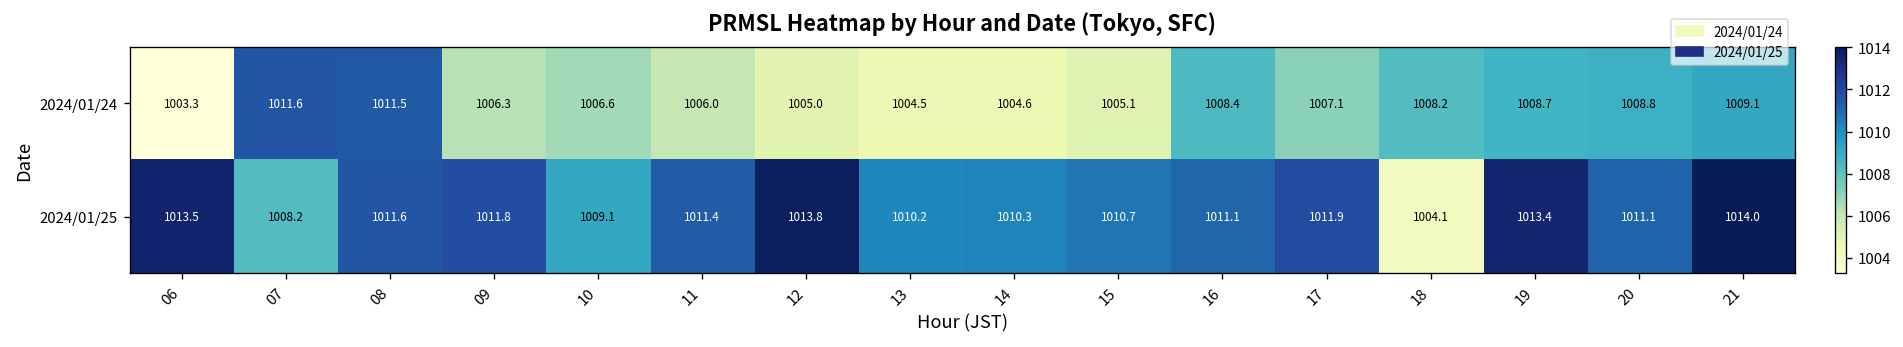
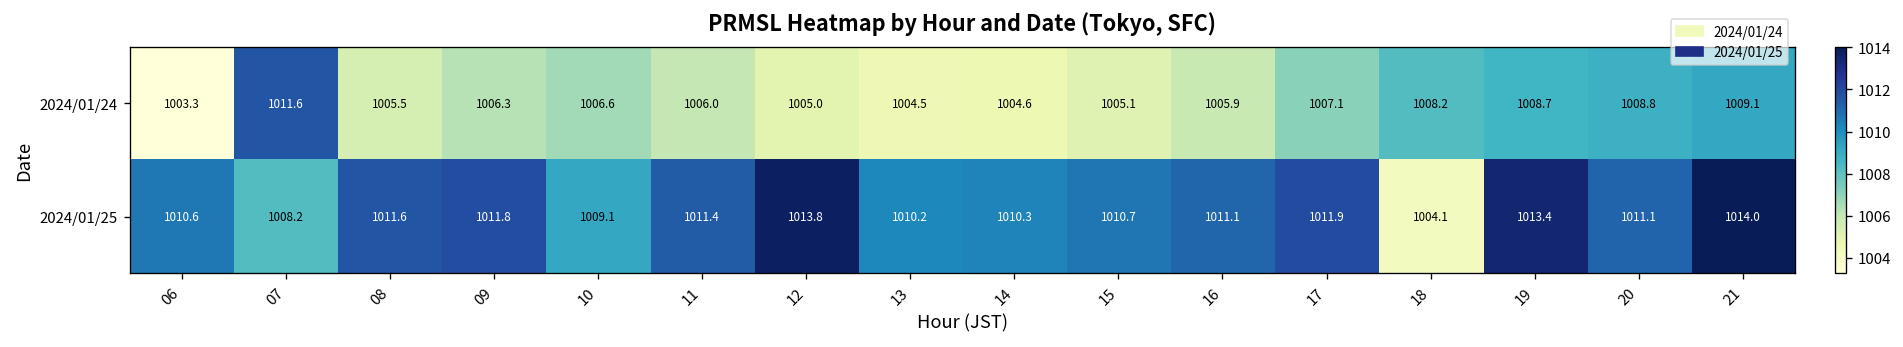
2024/01/24, 08: 1011.5 -> 1005.5
2024/01/24, 16: 1008.4 -> 1005.9
2024/01/25, 06: 1013.5 -> 1010.6
